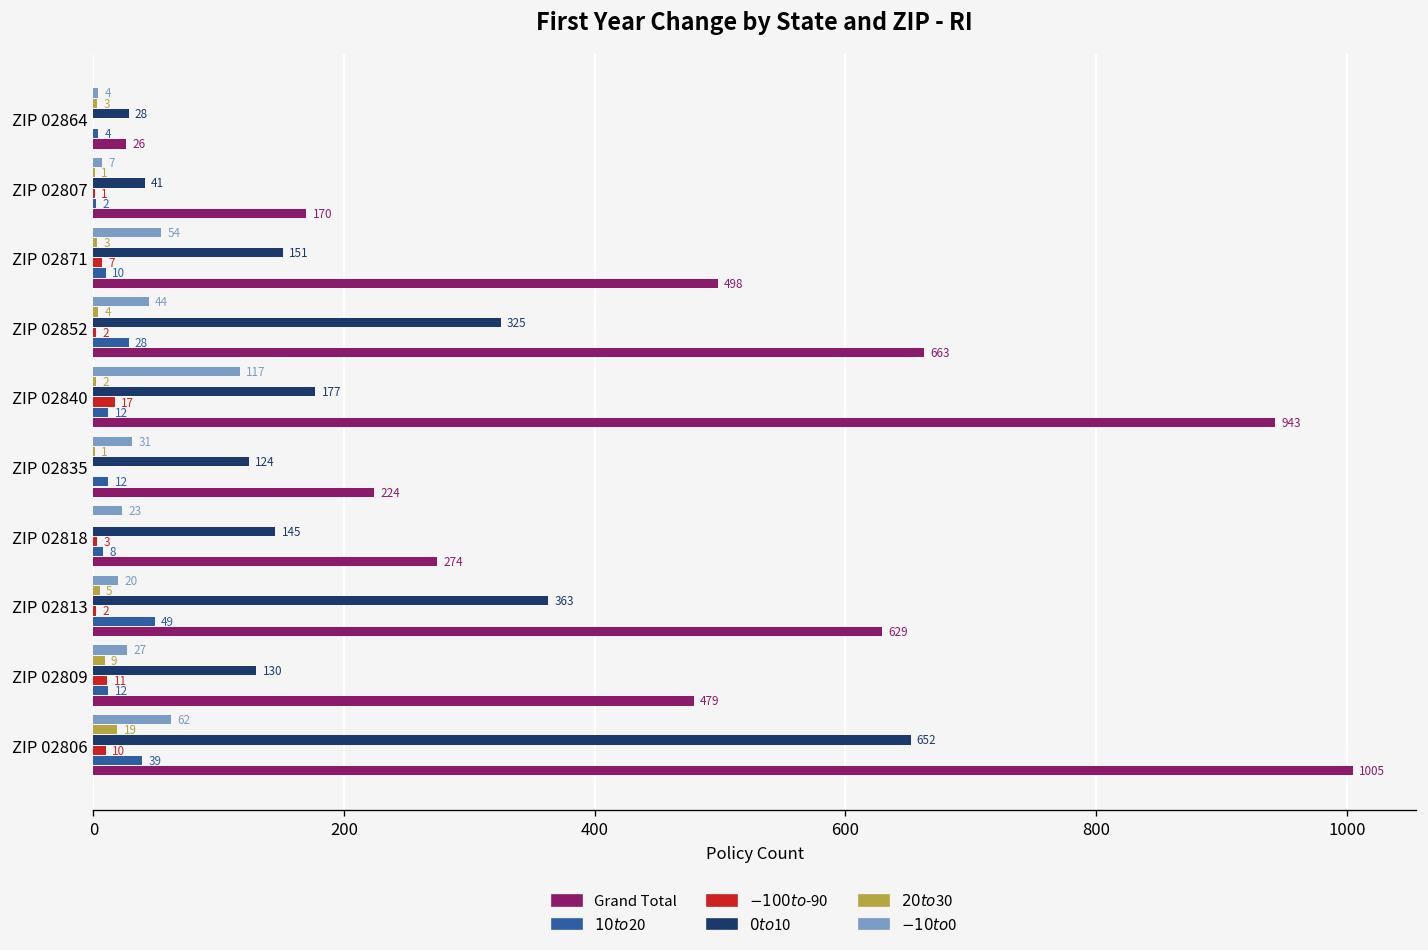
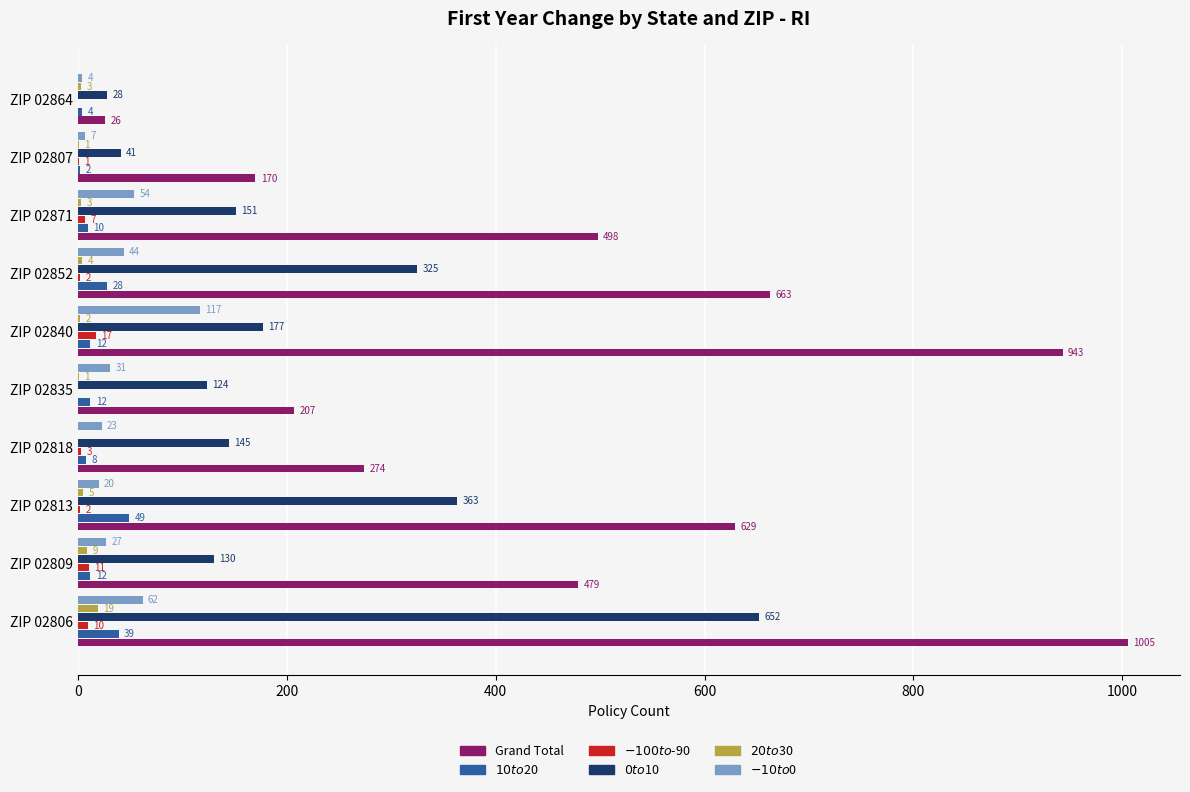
Grand Total, ZIP 02835: 224 -> 207
